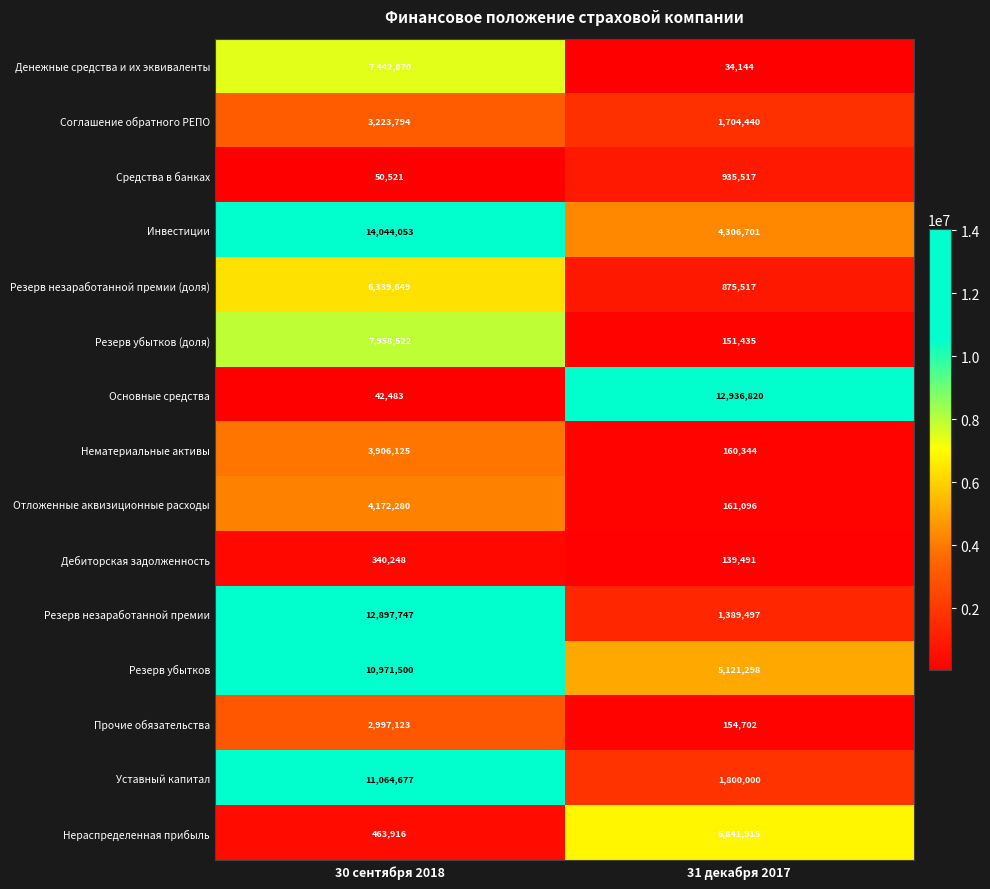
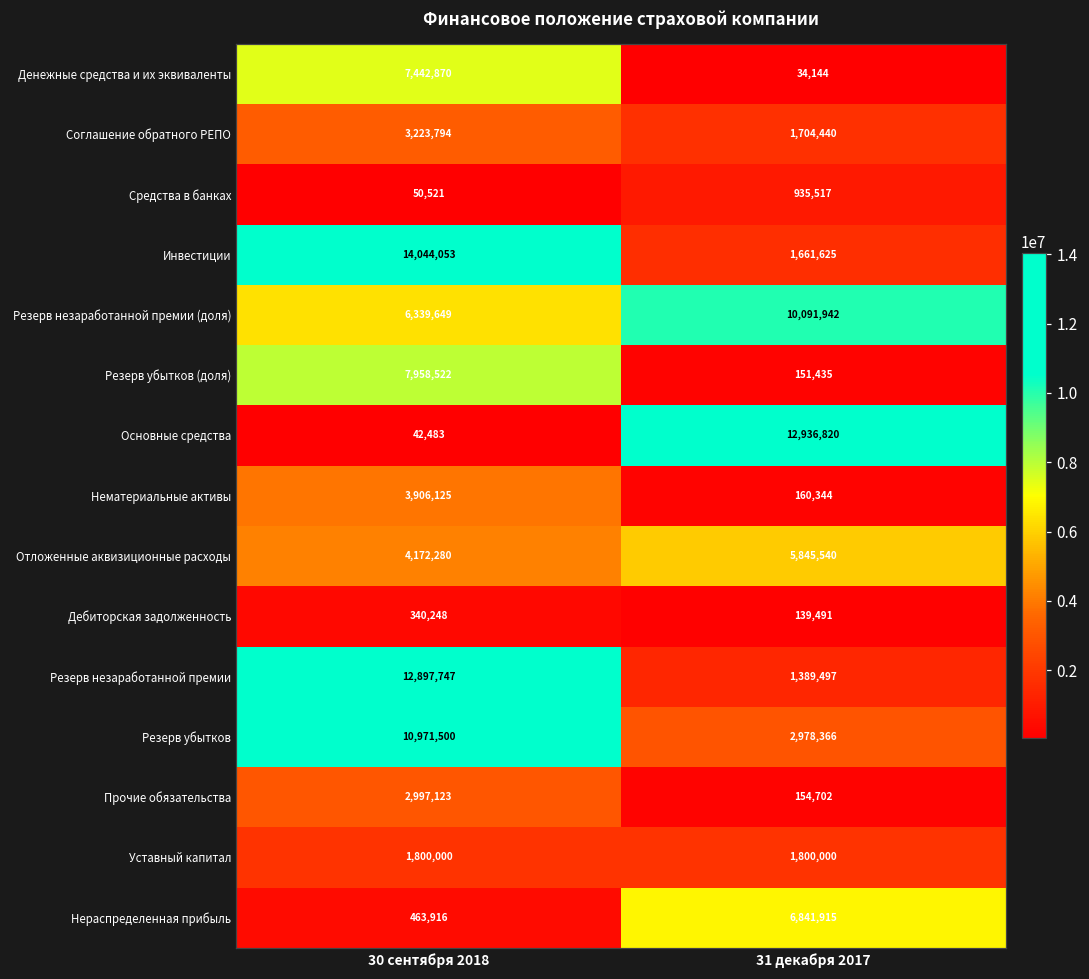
Инвестиции, 31 декабря 2017: 4,306,701 -> 1,661,625
Резерв незаработанной премии (доля), 31 декабря 2017: 875,517 -> 10,091,942
Отложенные аквизиционные расходы, 31 декабря 2017: 161,096 -> 5,845,540
Резерв убытков, 31 декабря 2017: 5,121,298 -> 2,978,366
Уставный капитал, 30 сентября 2018: 11,064,677 -> 1,800,000
